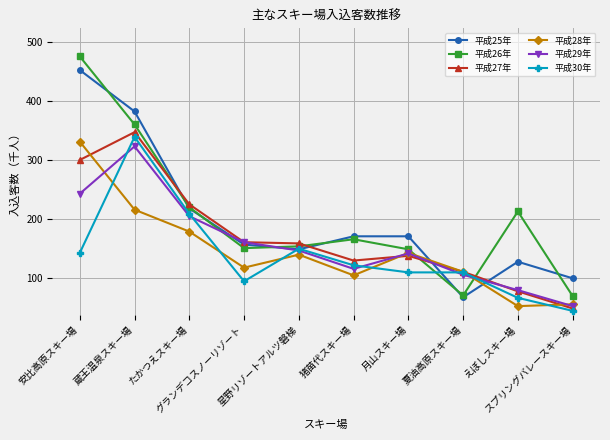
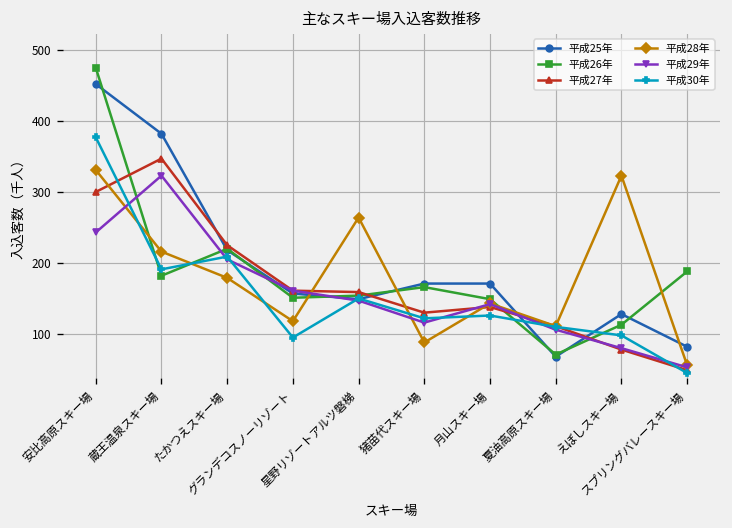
平成30年, 安比高原スキー場: 140 -> 380
平成26年, 蔵王温泉スキー場: 360 -> 180
平成30年, 蔵王温泉スキー場: 340 -> 190
平成28年, 星野リゾートアルツ磐梯: 140 -> 260
平成28年, 猪苗代スキー場: 110 -> 90
平成30年, 月山スキー場: 110 -> 130
平成26年, えぼしスキー場: 210 -> 110
平成28年, えぼしスキー場: 50 -> 320
平成30年, えぼしスキー場: 70 -> 100
平成25年, スプリングバレースキー場: 100 -> 80
平成26年, スプリングバレースキー場: 70 -> 190
